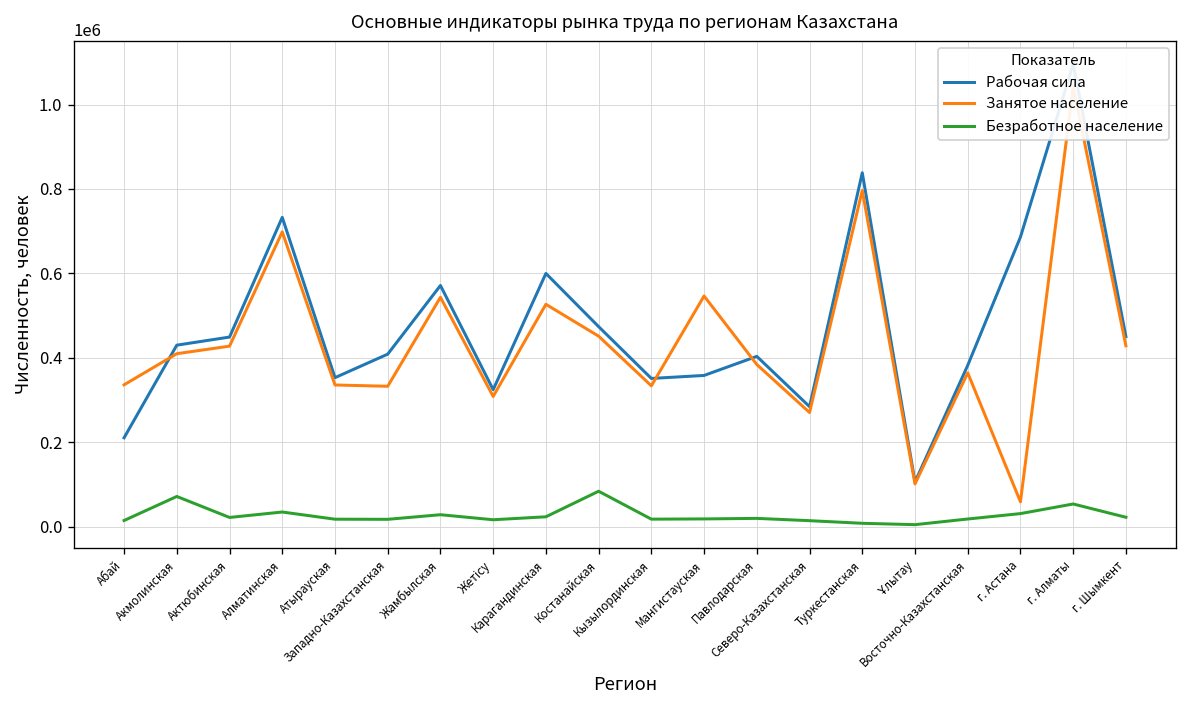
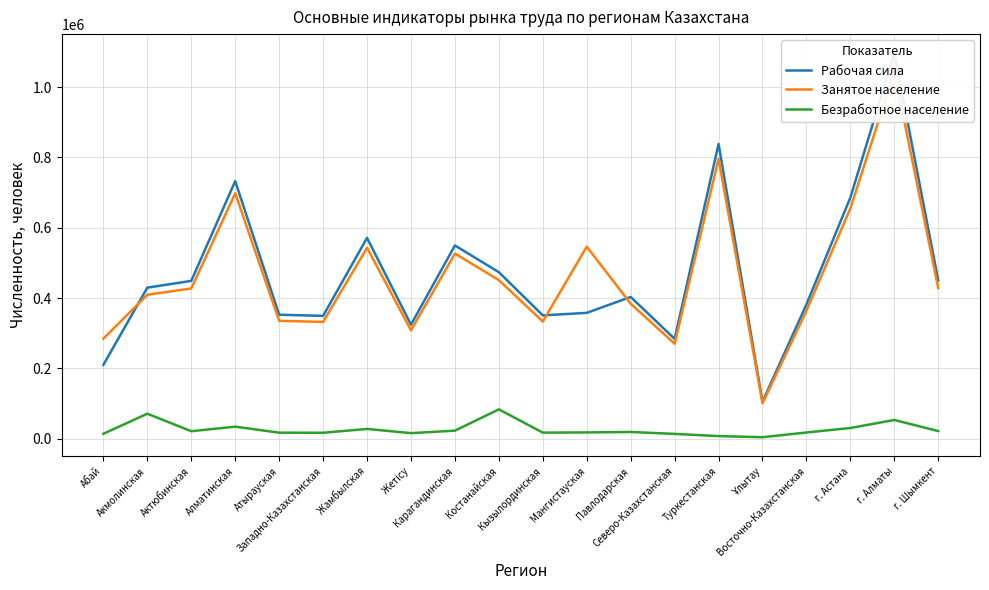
Занятое население, Абай: 340000 -> 280000
Рабочая сила, Западно-Казахстанская: 410000 -> 350000
Рабочая сила, Карагандинская: 600000 -> 550000
Занятое население, г. Астана: 60000 -> 660000
